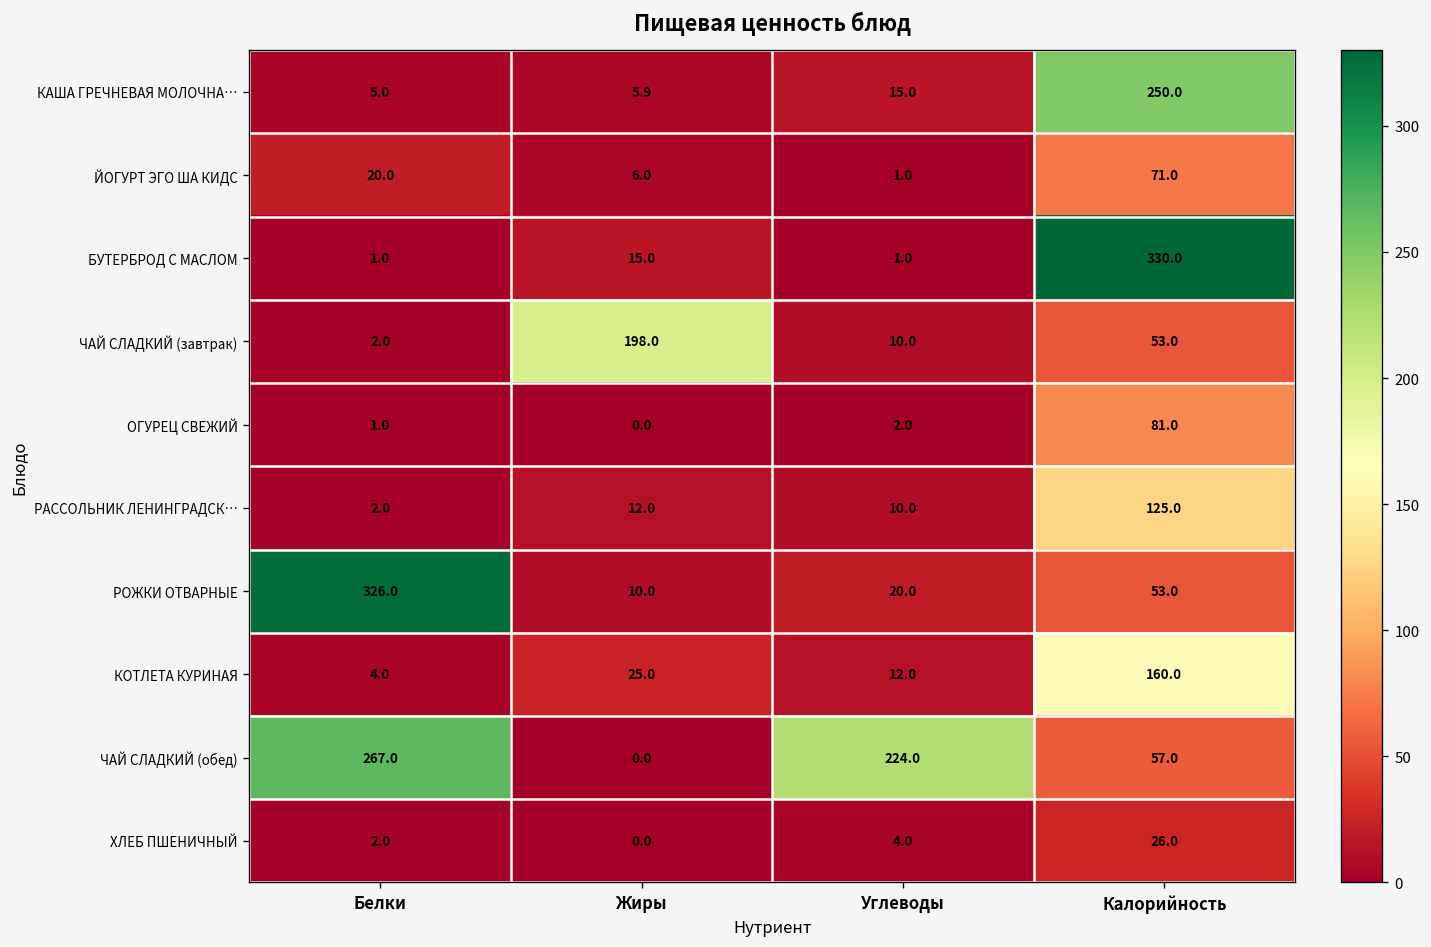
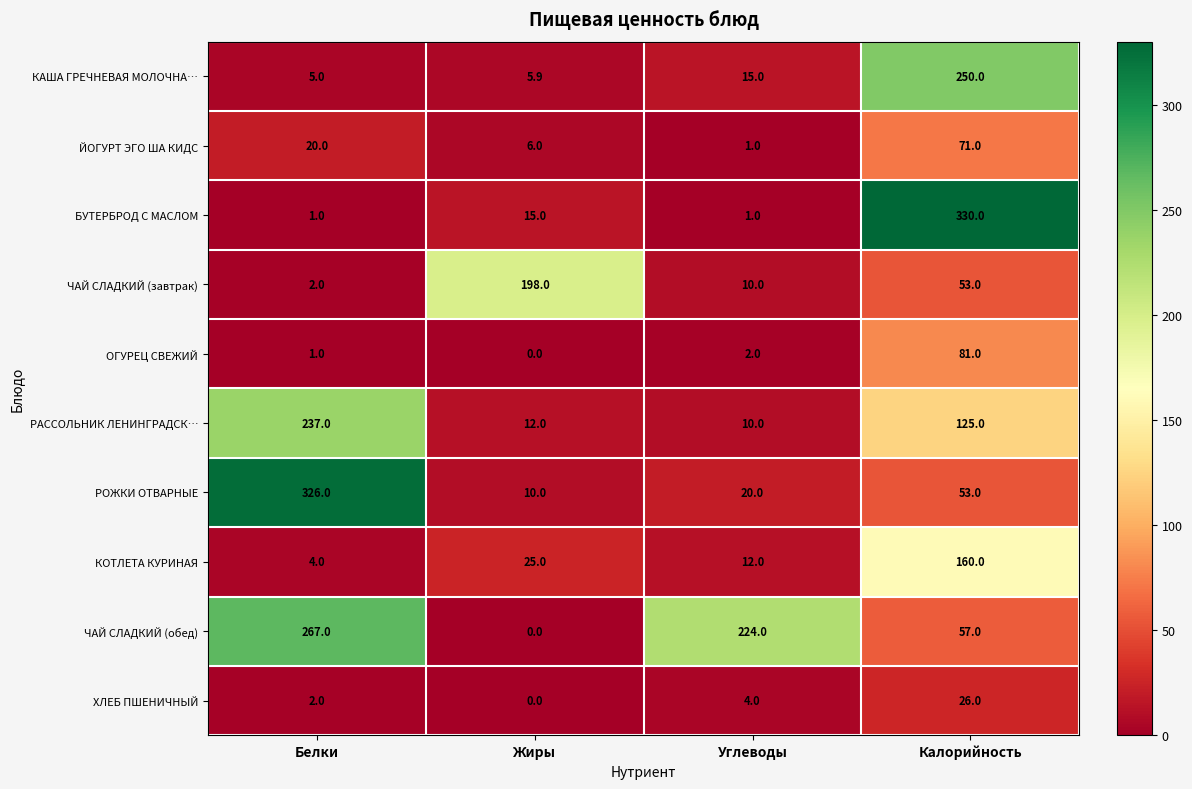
РАССОЛЬНИК ЛЕНИНГРАДСК…, Белки: 2.0 -> 237.0
